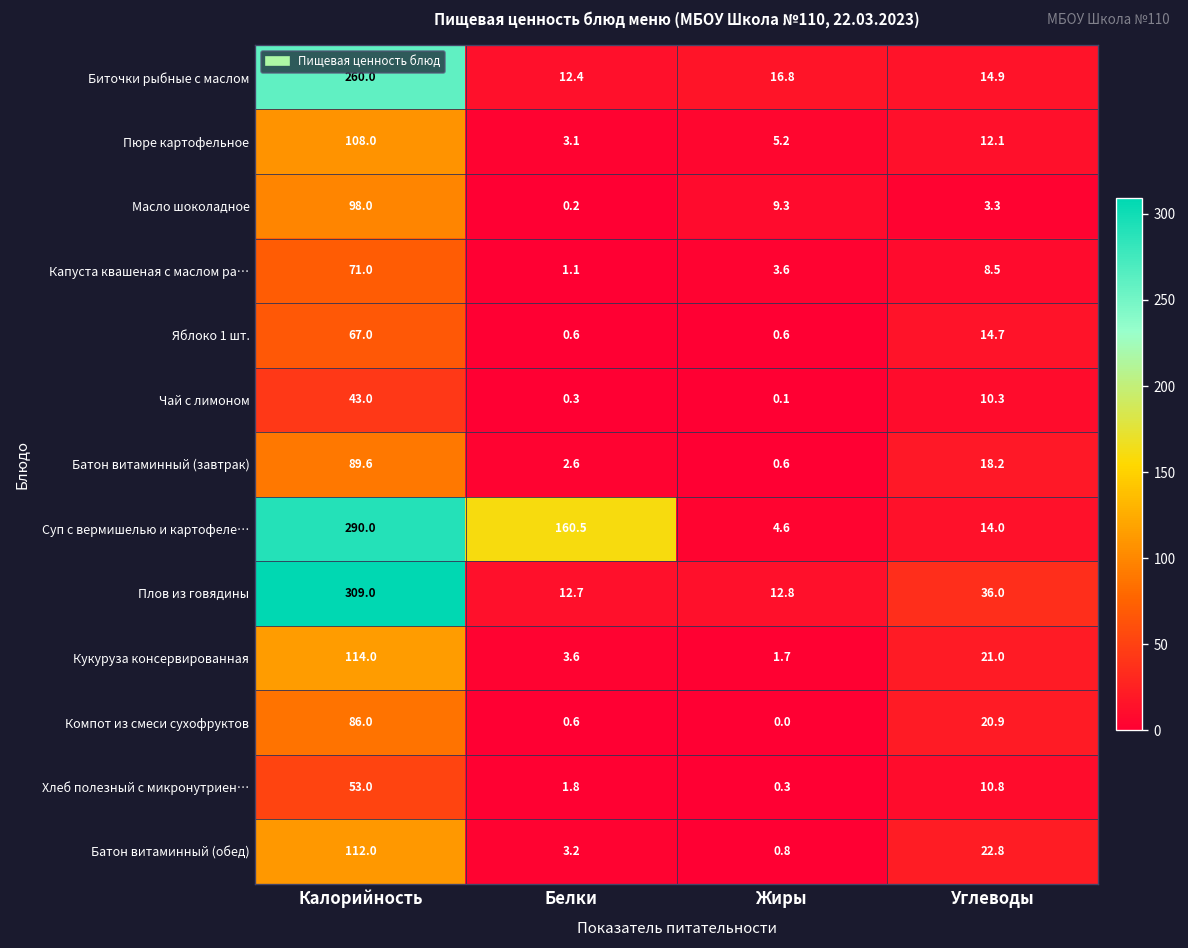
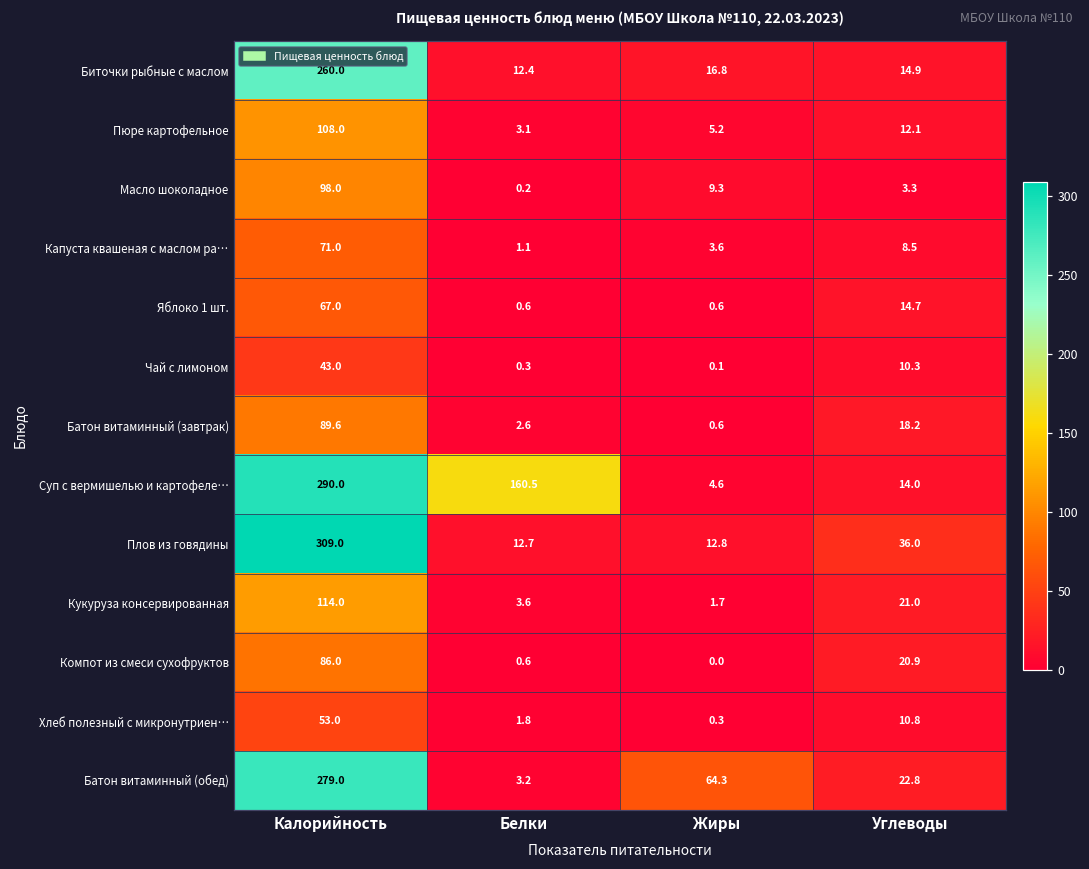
Батон витаминный (обед), Калорийность: 112.0 -> 279.0
Батон витаминный (обед), Жиры: 0.8 -> 64.3
